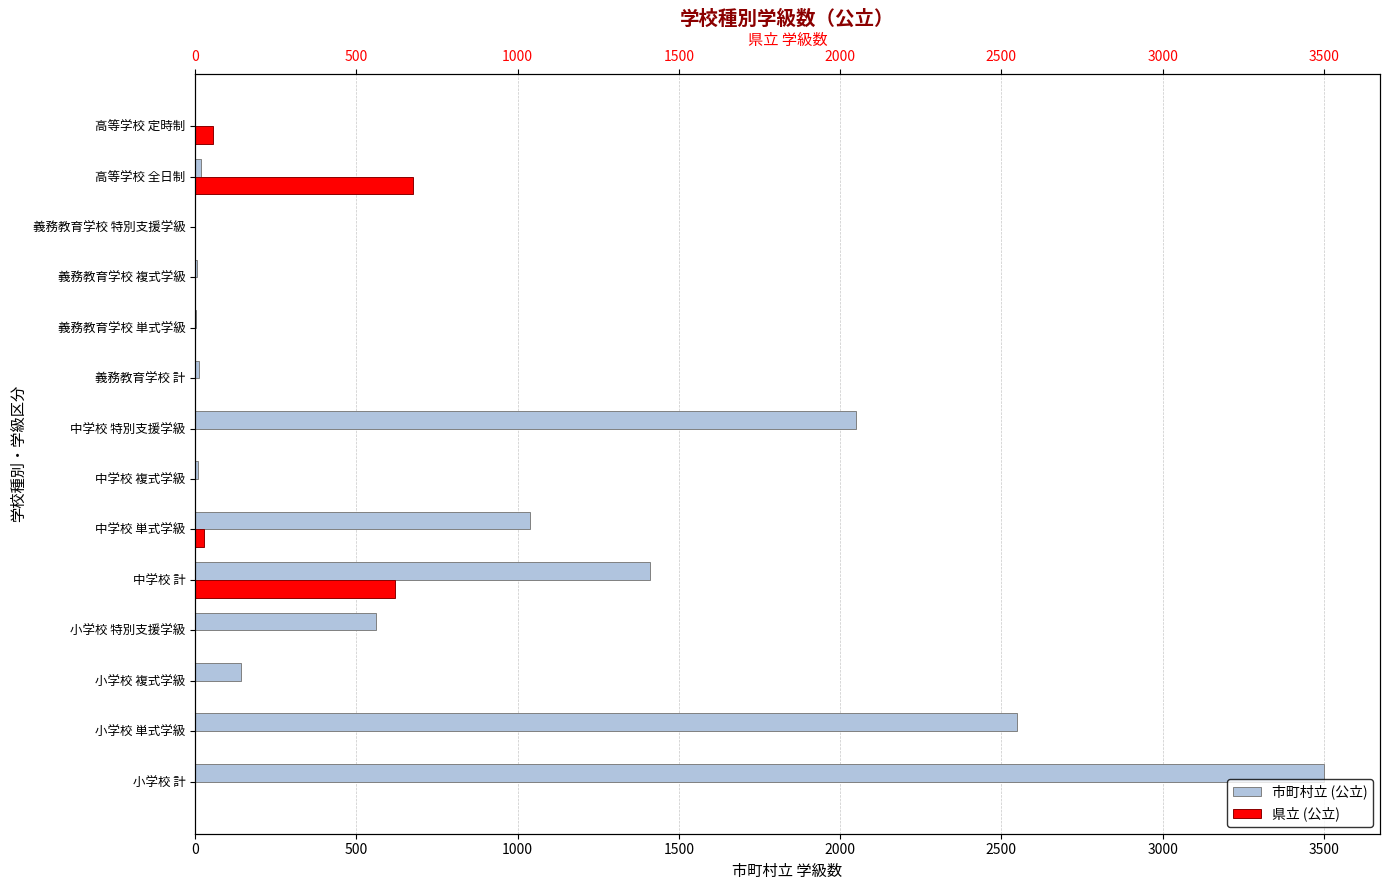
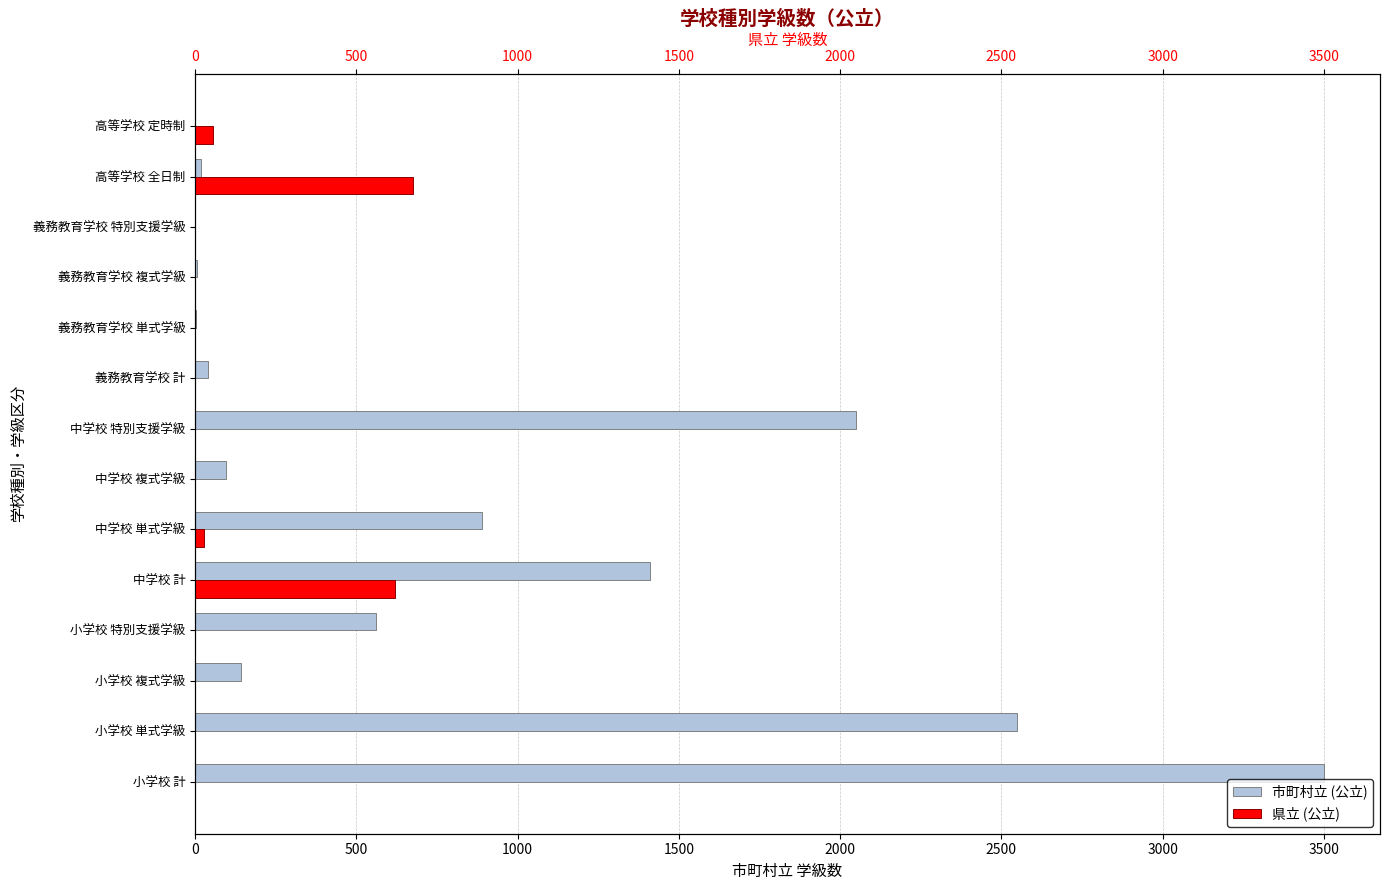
市町村立 (公立), 義務教育学校 計: 10 -> 40
市町村立 (公立), 中学校 複式学級: 10 -> 100
市町村立 (公立), 中学校 単式学級: 1040 -> 890
